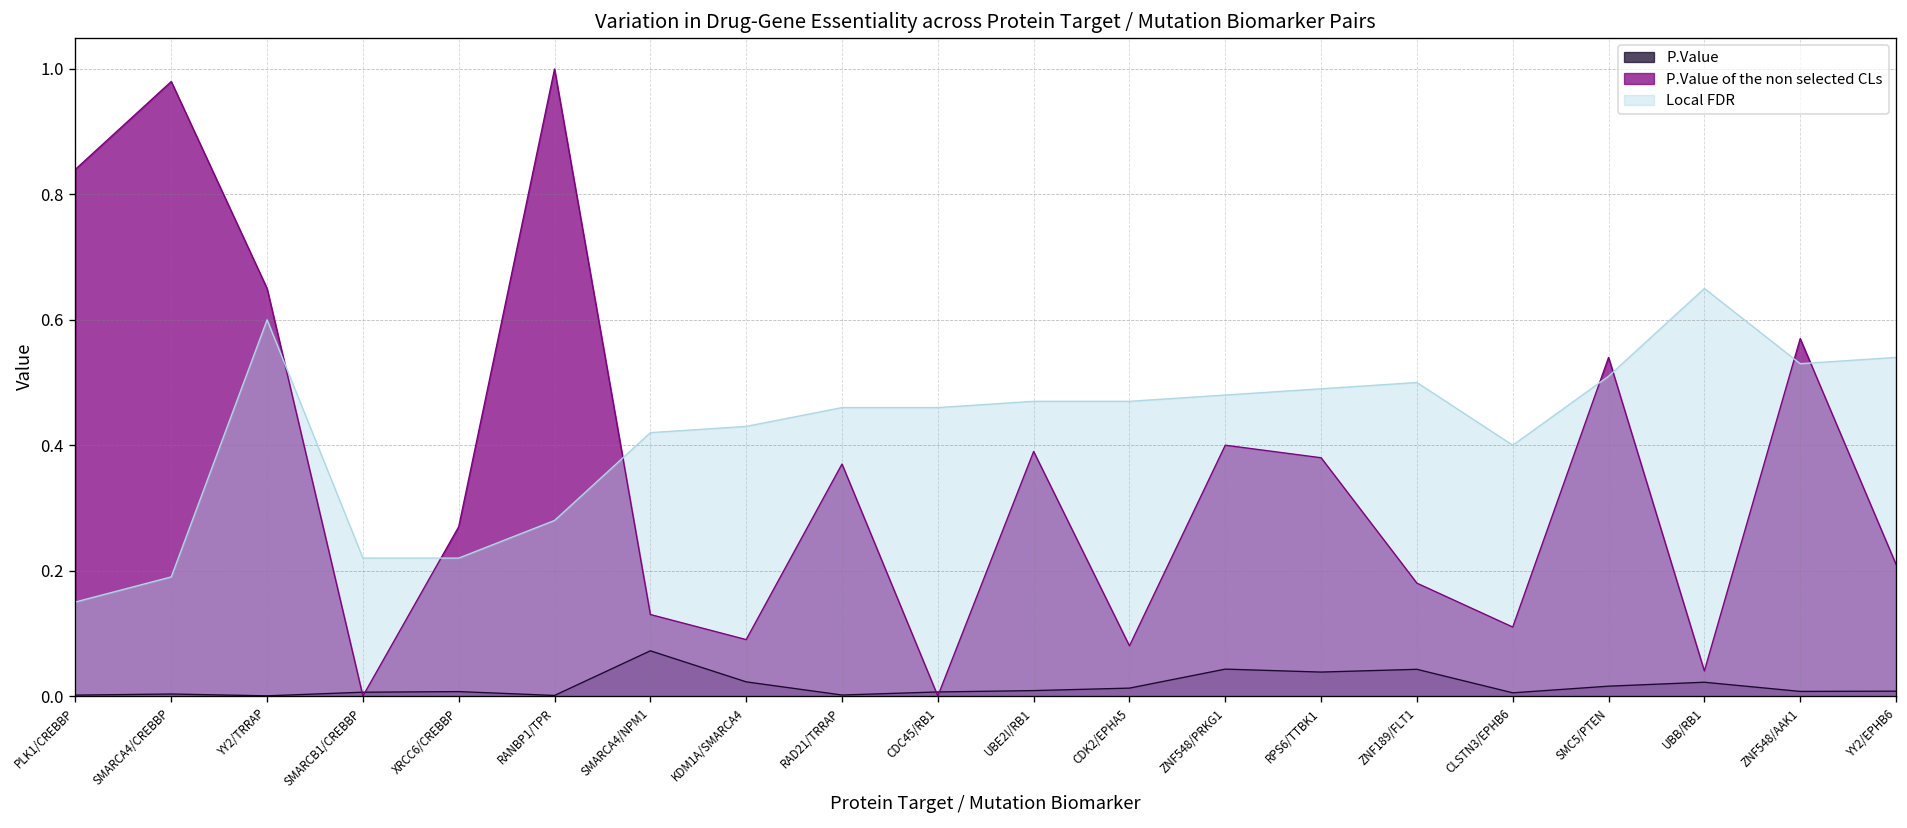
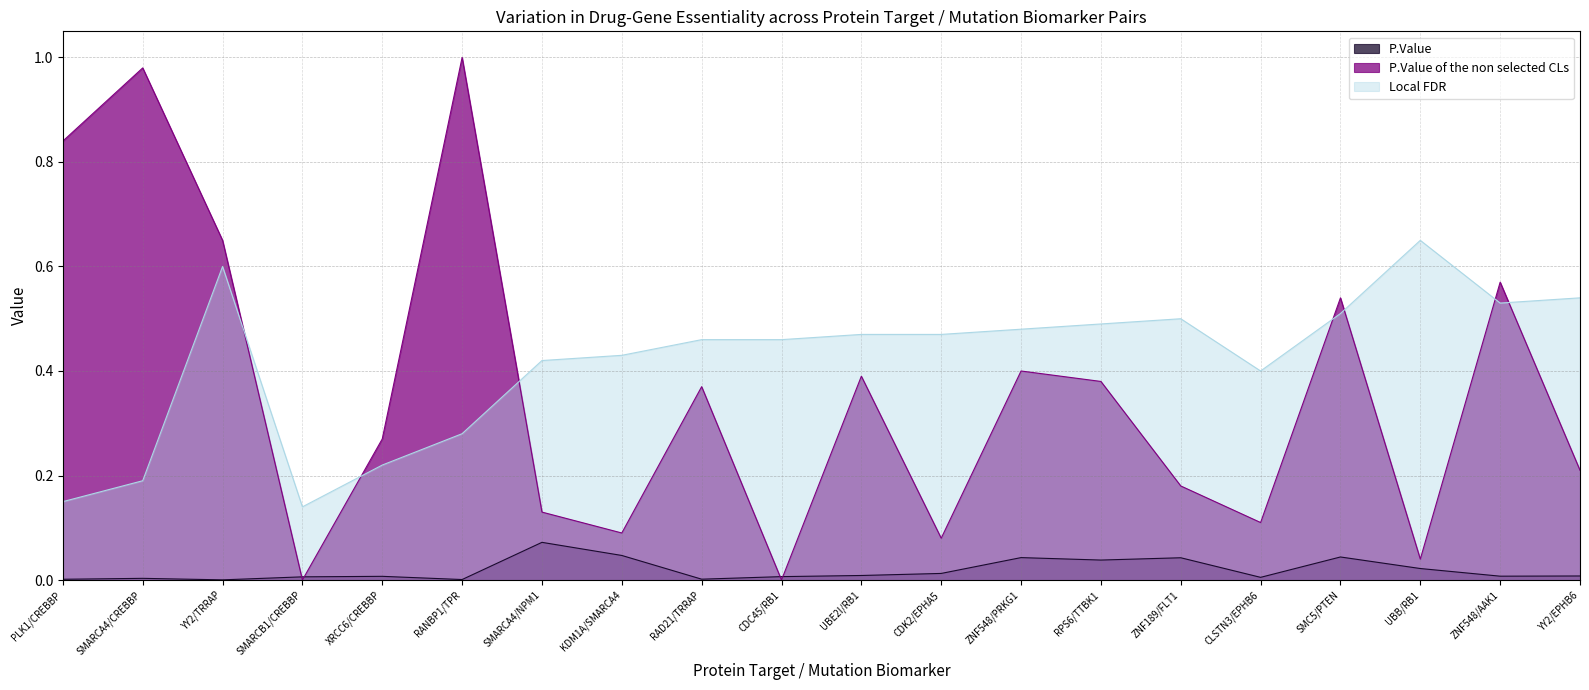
Local FDR, SMARCB1/CREBBP: 0.22 -> 0.14
P.Value, KDM1A/SMARCA4: 0.02 -> 0.05
P.Value, SMC5/PTEN: 0.02 -> 0.04
